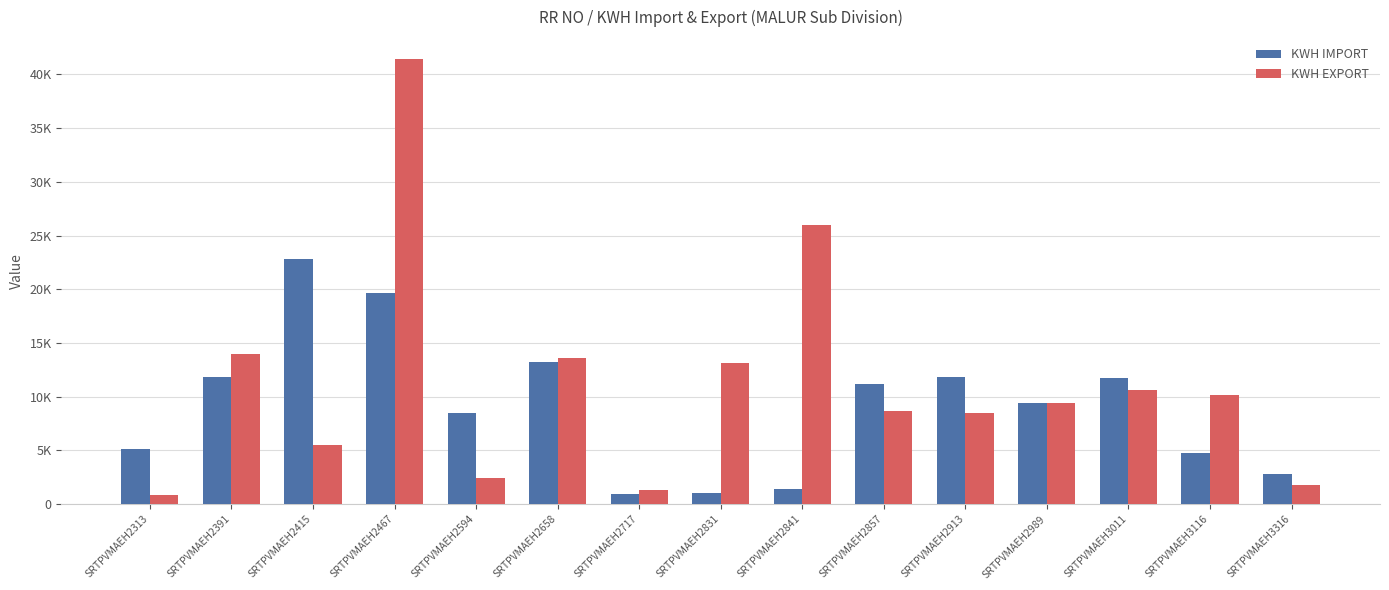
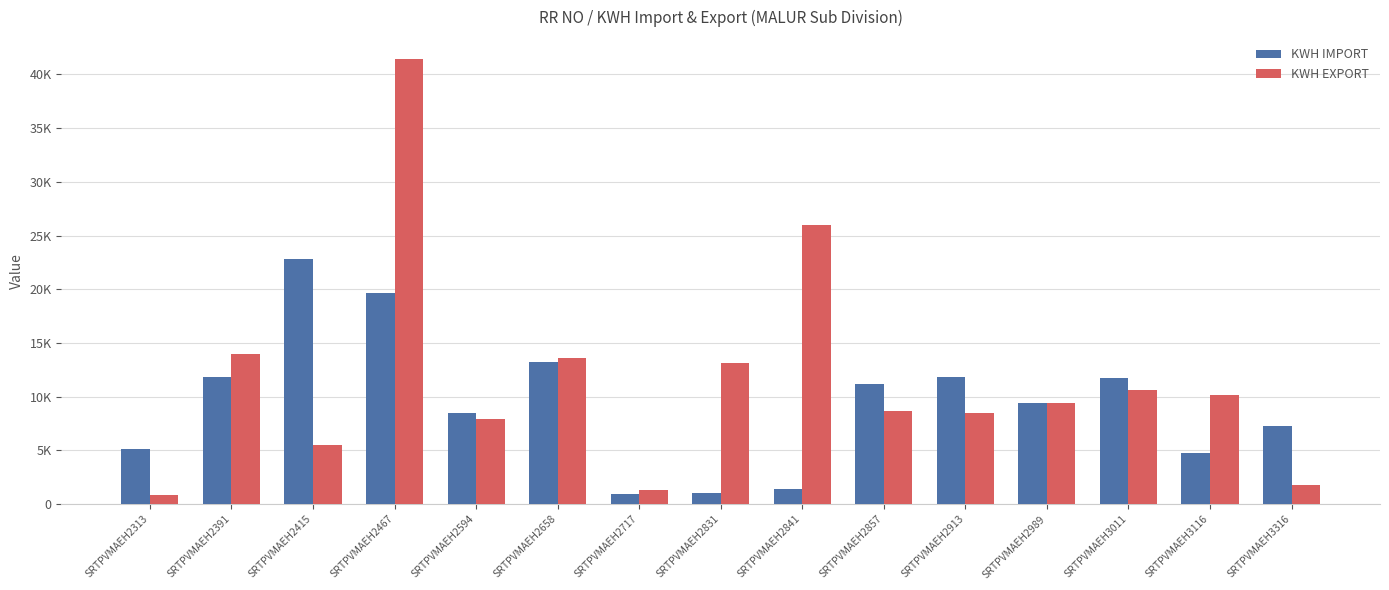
KWH EXPORT, SRTPVMAEH2594: 2400 -> 7900
KWH IMPORT, SRTPVMAEH3316: 2800 -> 7200
